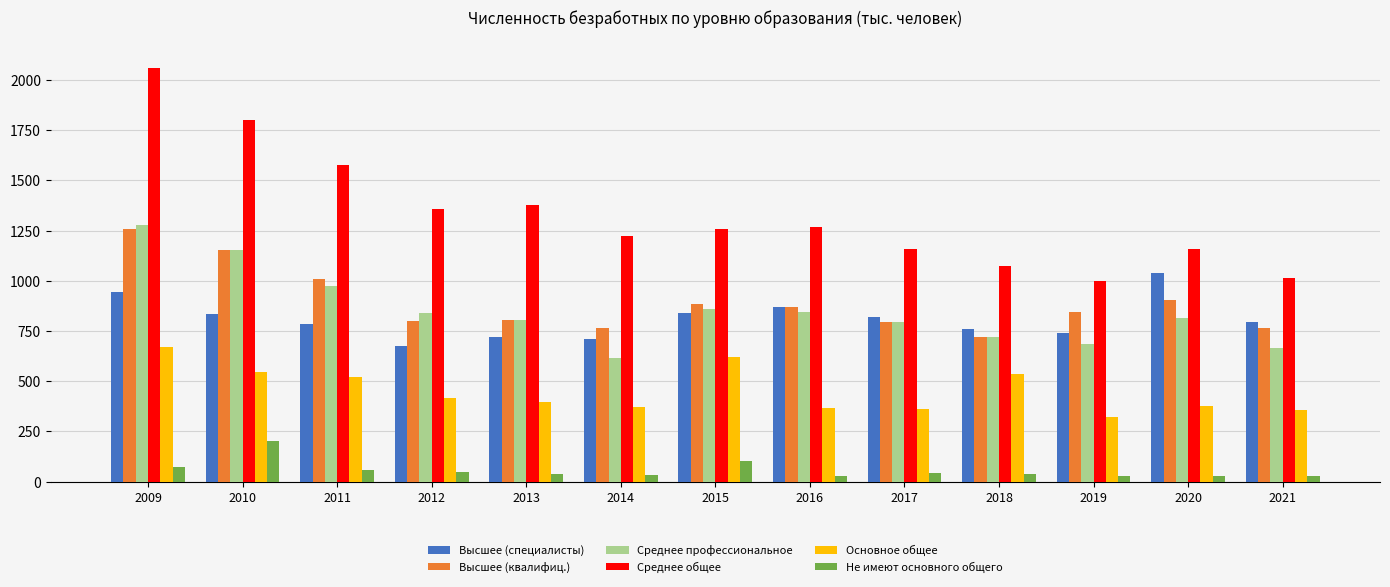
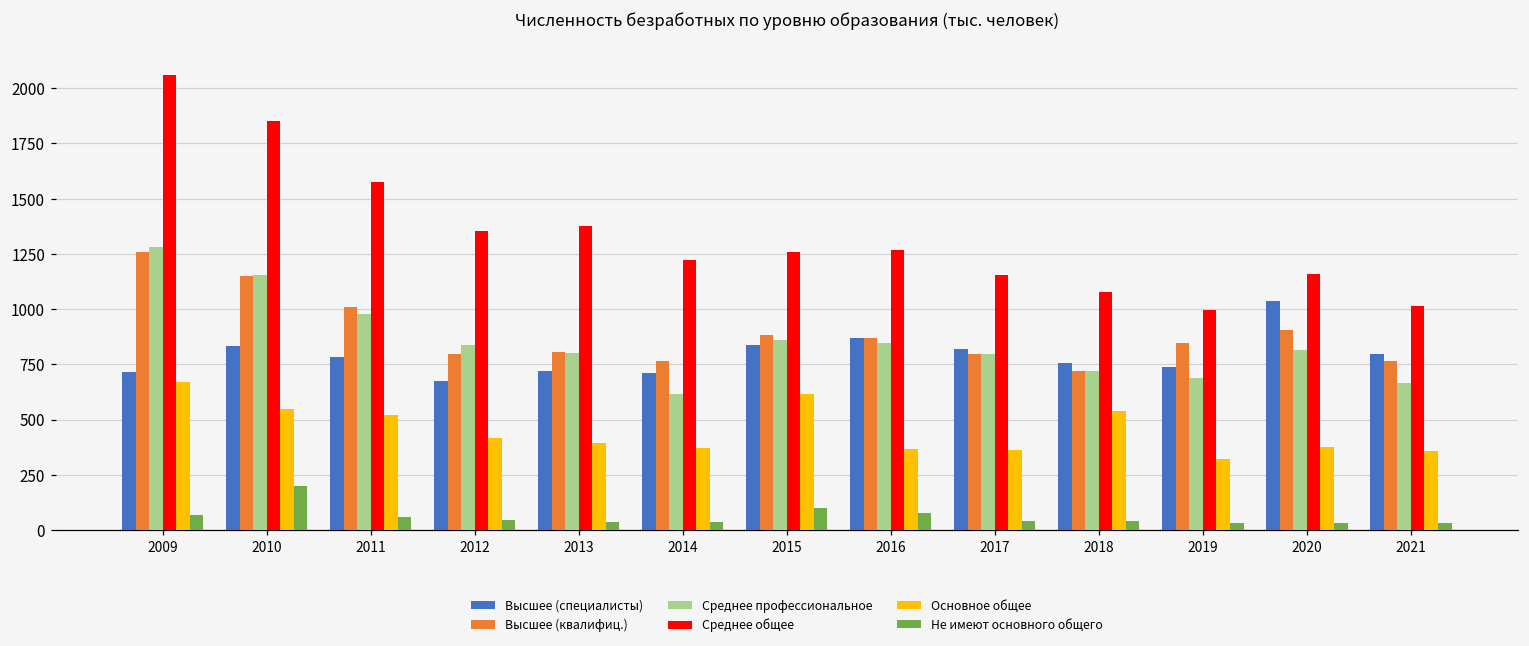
Высшее (специалисты), 2009: 940 -> 720
Среднее общее, 2010: 1800 -> 1850
Не имеют основного общего, 2016: 30 -> 80
